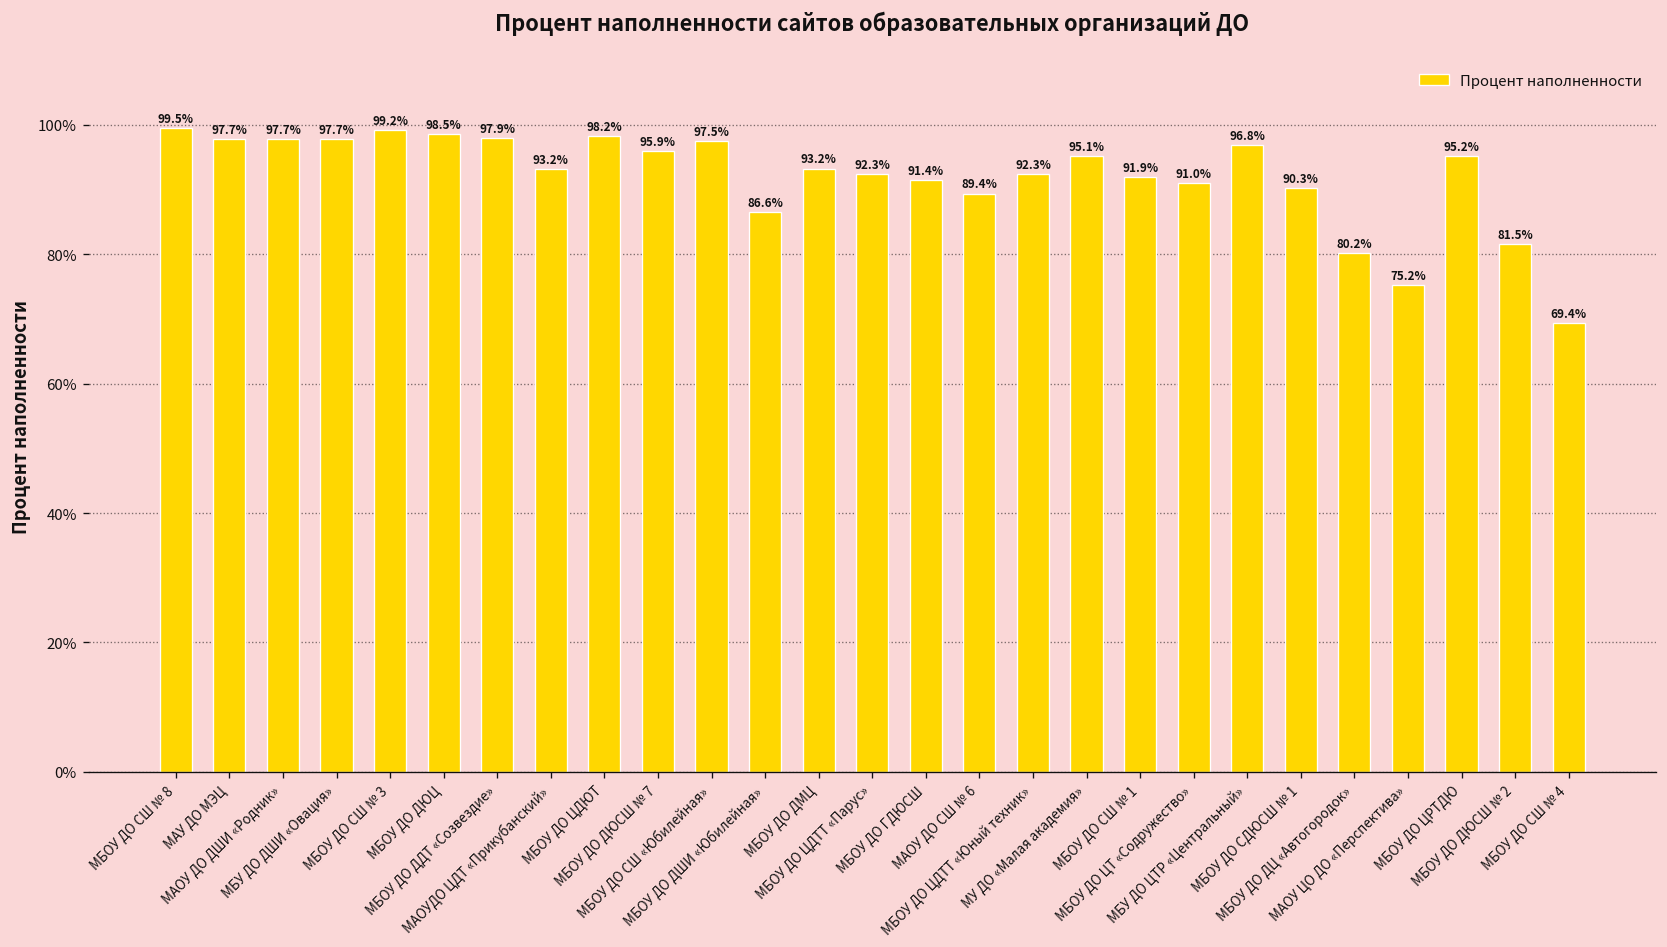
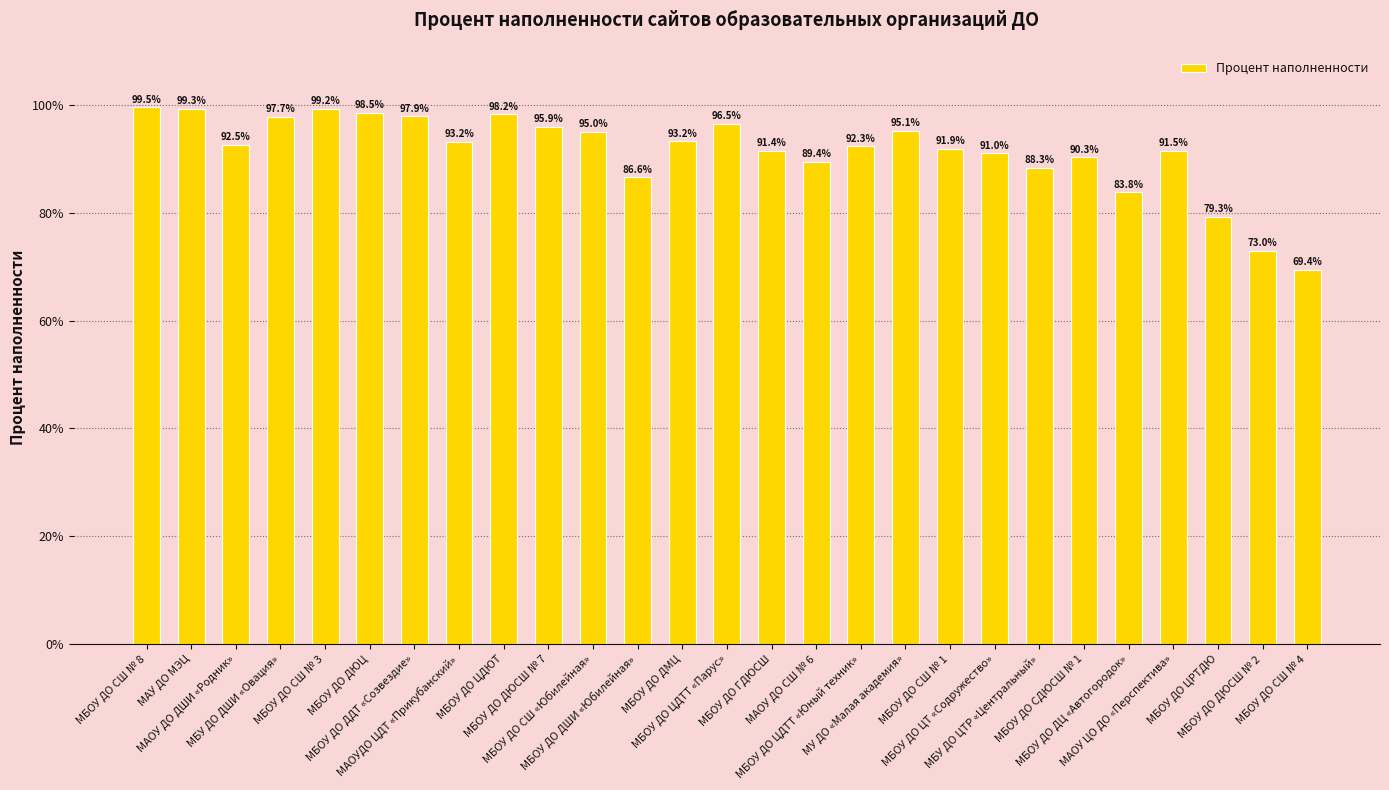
МАУ ДО МЭЦ: 97.7% -> 99.3%
МАОУ ДО ДШИ «Родник»: 97.7% -> 92.5%
МБОУ ДО СШ «Юбилейная»: 97.5% -> 95.0%
МБОУ ДО ЦДТТ «Парус»: 92.3% -> 96.5%
МБУ ДО ЦТР «Центральный»: 96.8% -> 88.3%
МБОУ ДО ДЦ «Автогородок»: 80.2% -> 83.8%
МАОУ ЦО ДО «Перспектива»: 75.2% -> 91.5%
МБОУ ДО ЦРТДЮ: 95.2% -> 79.3%
МБОУ ДО ДЮСШ № 2: 81.5% -> 73.0%
